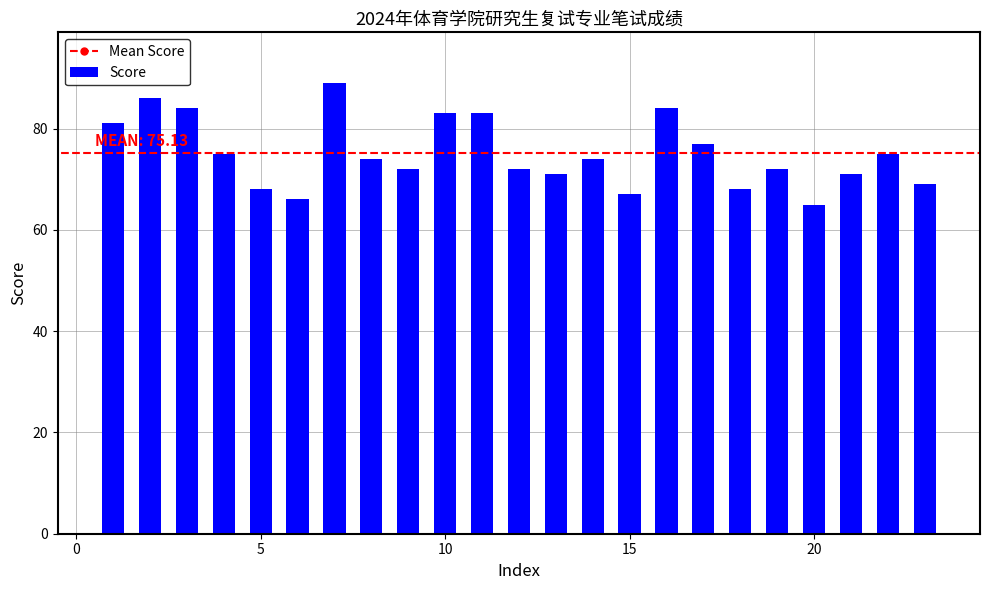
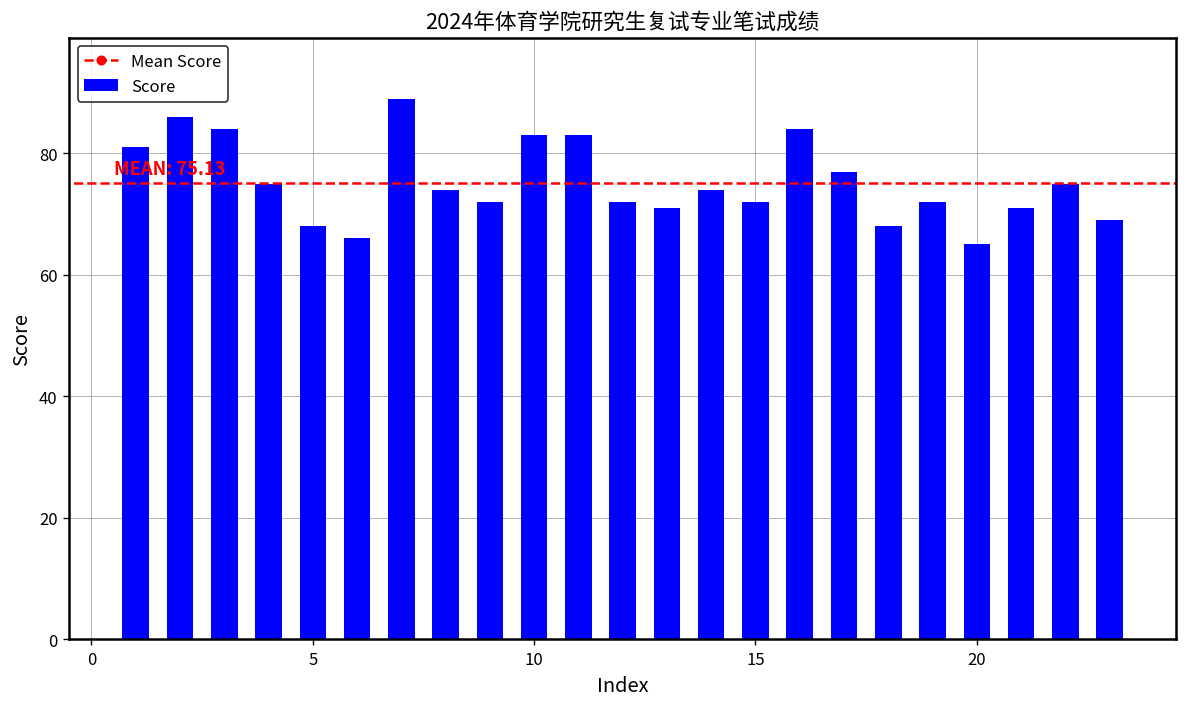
Score, 15: 67 -> 72
